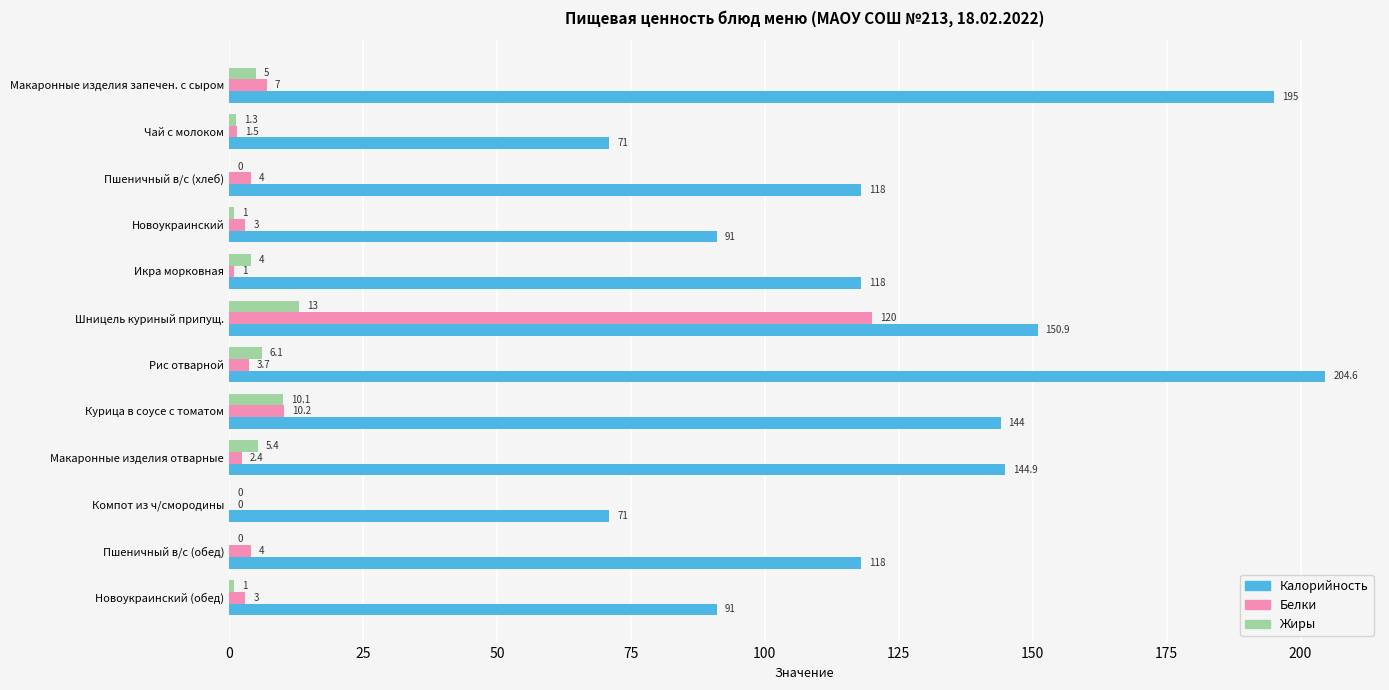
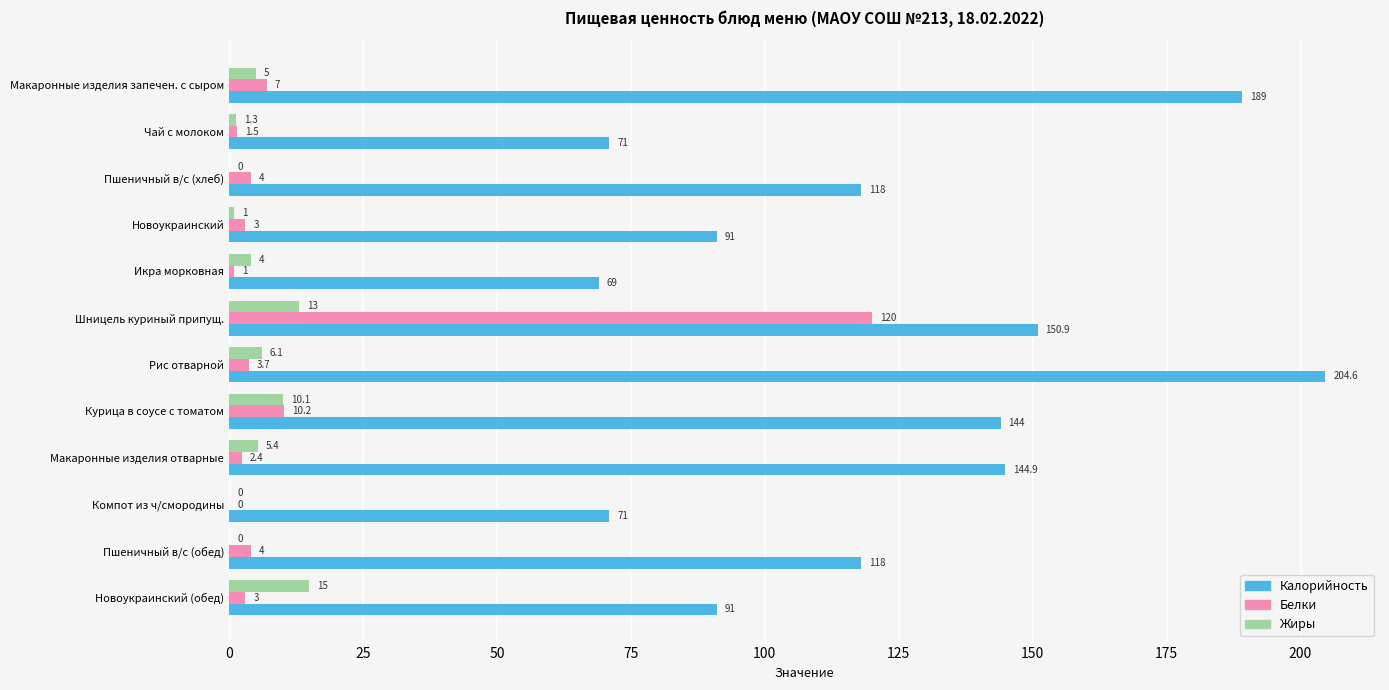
Калорийность, Макаронные изделия запечен. с сыром: 195 -> 189
Калорийность, Икра морковная: 118 -> 69
Жиры, Новоукраинский (обед): 1 -> 15
